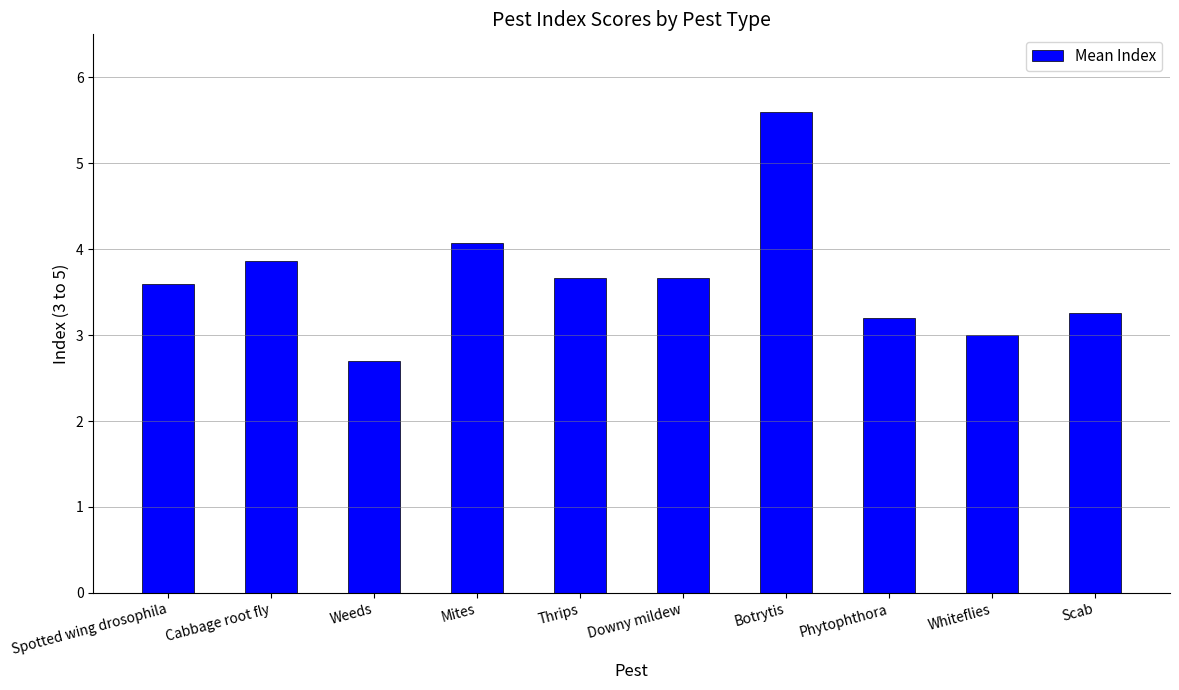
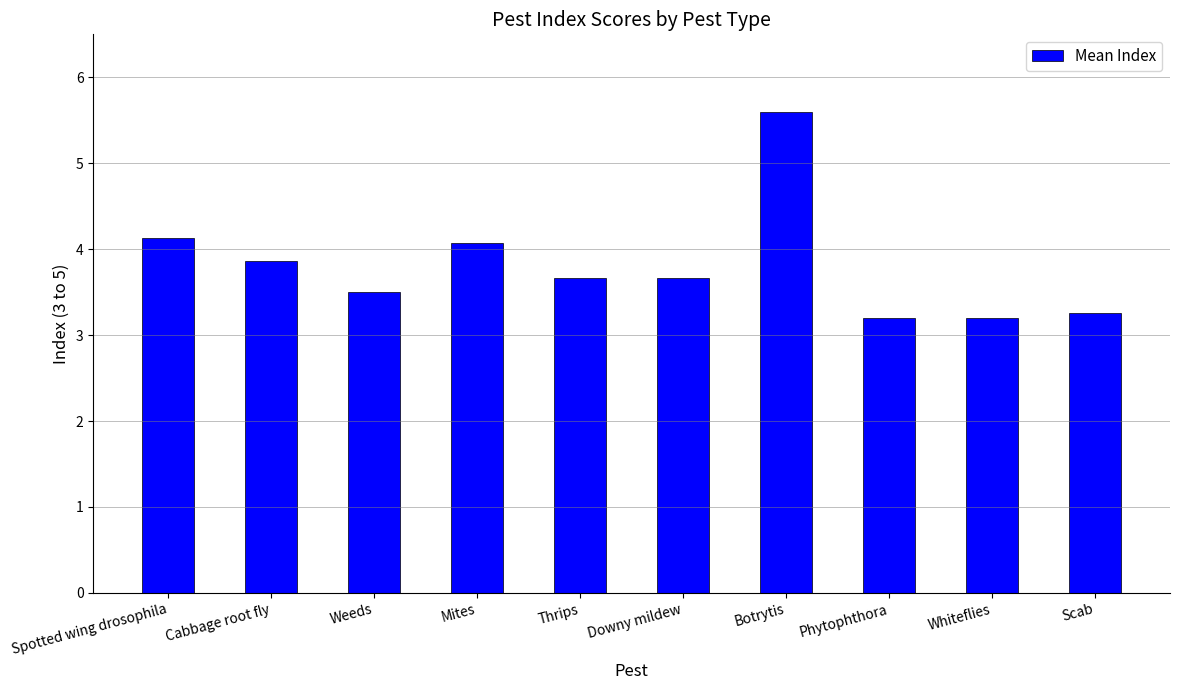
Spotted wing drosophila: 3.6 -> 4.1
Weeds: 2.7 -> 3.5
Whiteflies: 3.0 -> 3.2
